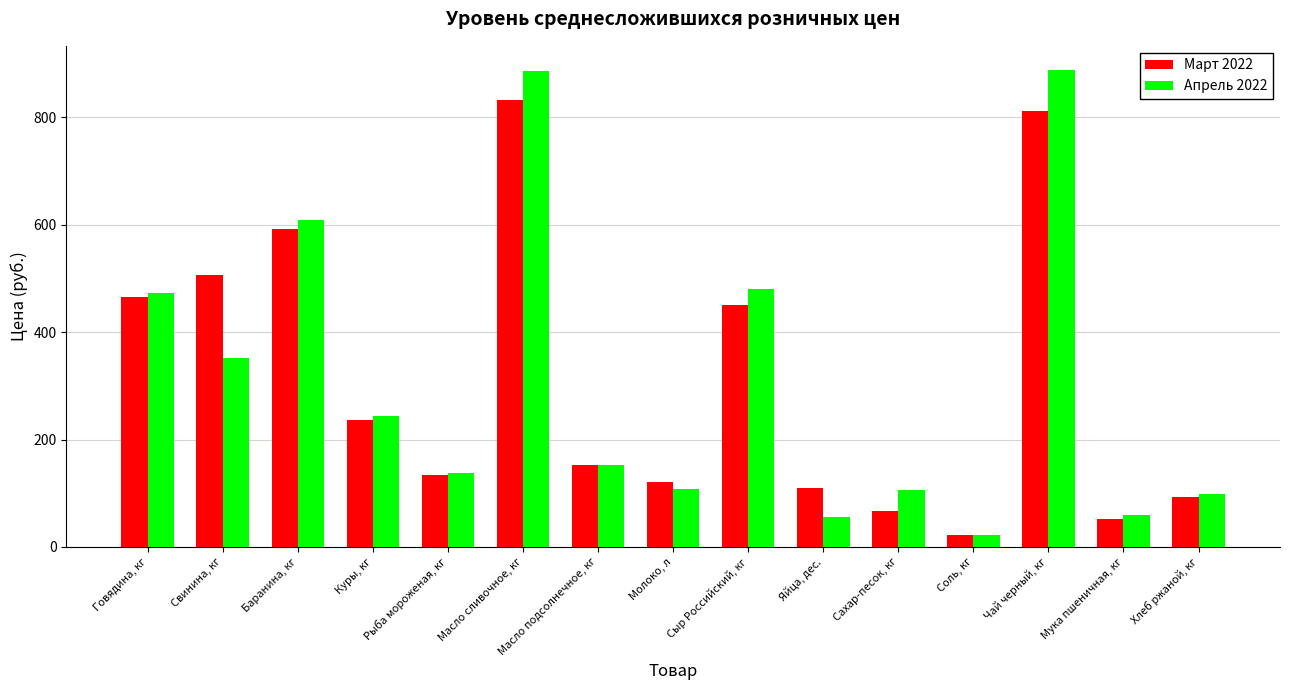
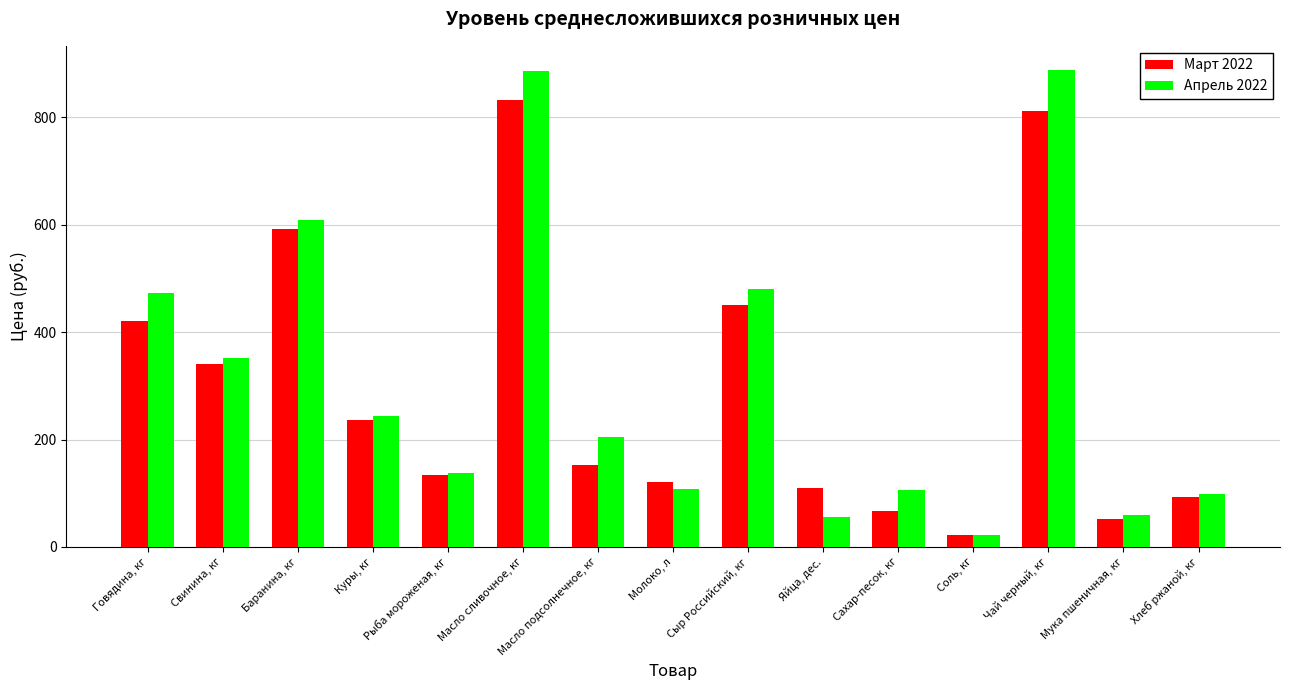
Март 2022, Говядина, кг: 470 -> 420
Март 2022, Свинина, кг: 510 -> 340
Апрель 2022, Масло подсолнечное, кг: 150 -> 200
